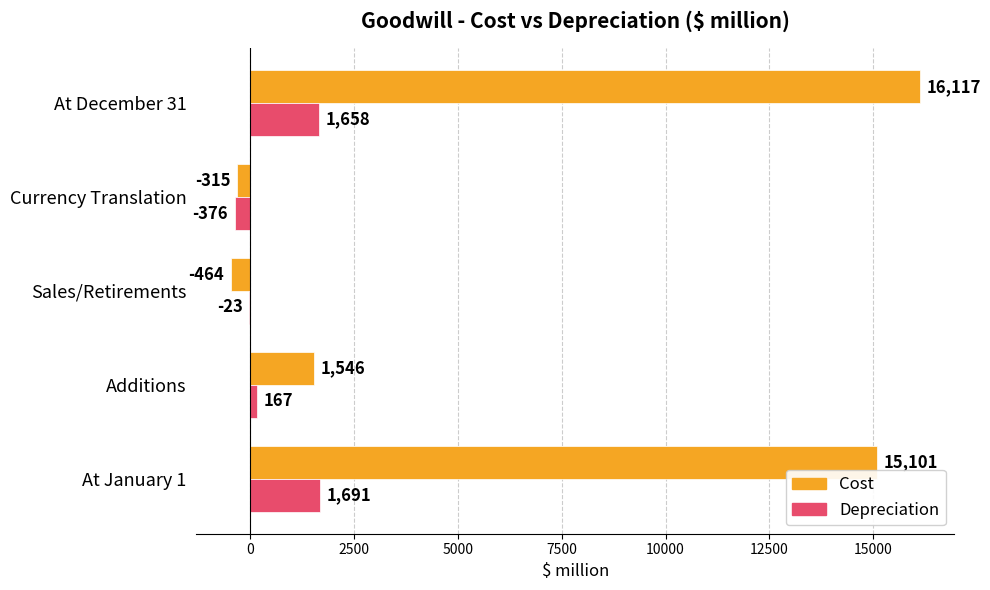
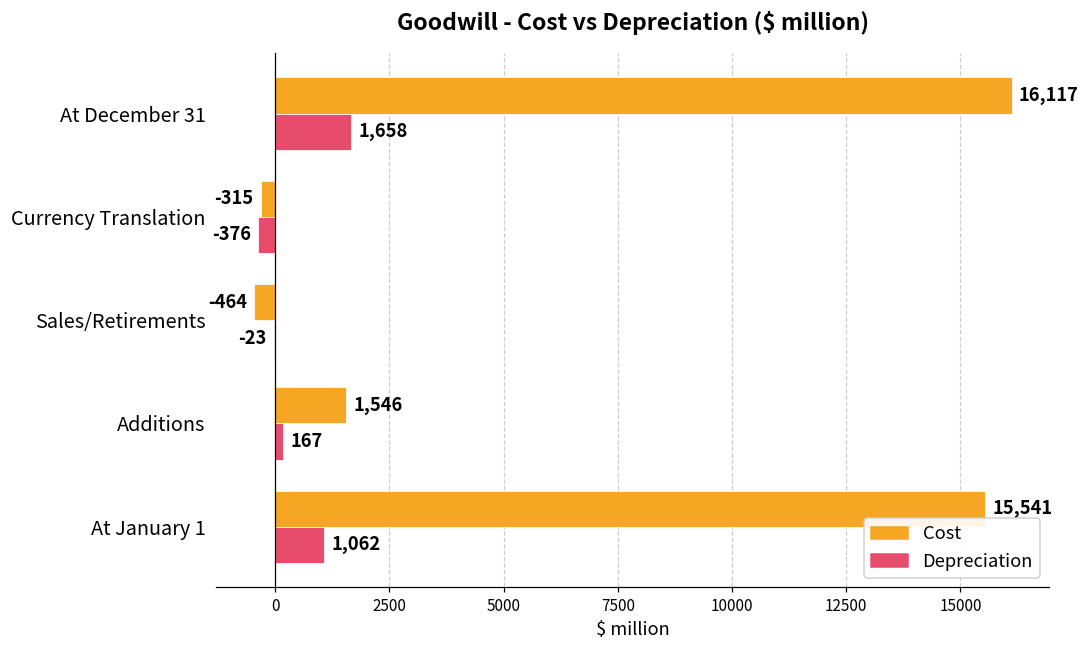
Cost, At January 1: 15,101 -> 15,541
Depreciation, At January 1: 1,691 -> 1,062
